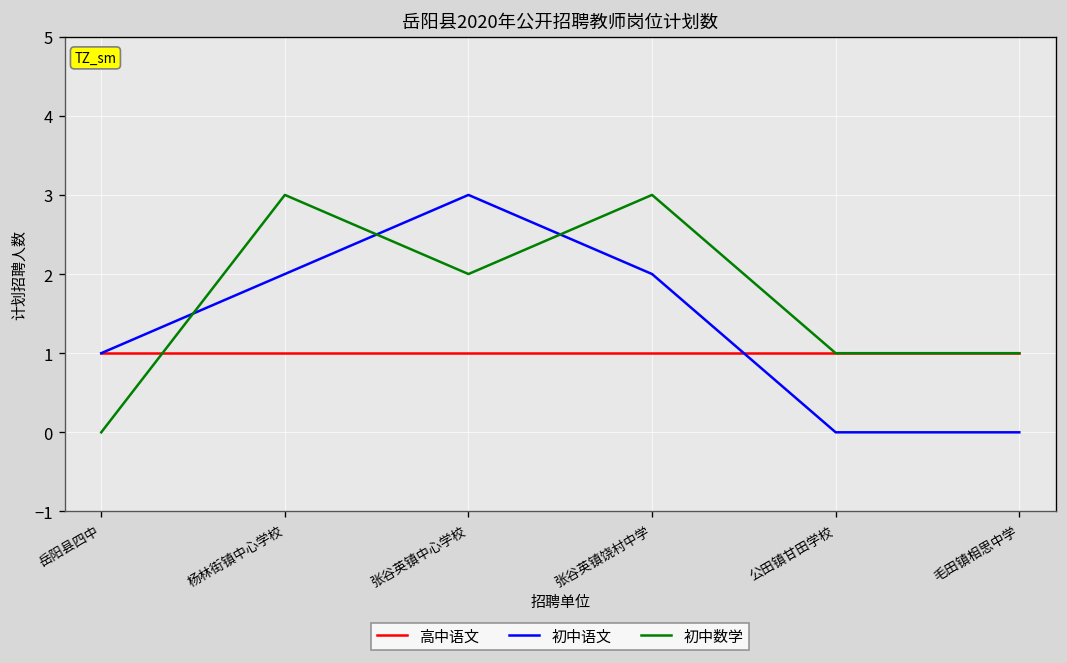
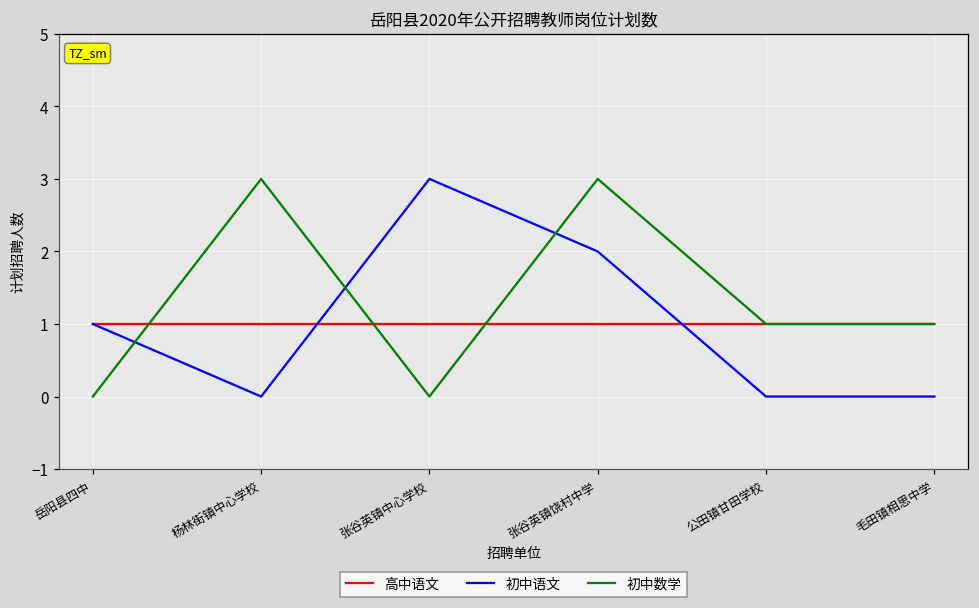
初中语文, 杨林街镇中心学校: 2 -> 0
初中数学, 张谷英镇中心学校: 2 -> 0
